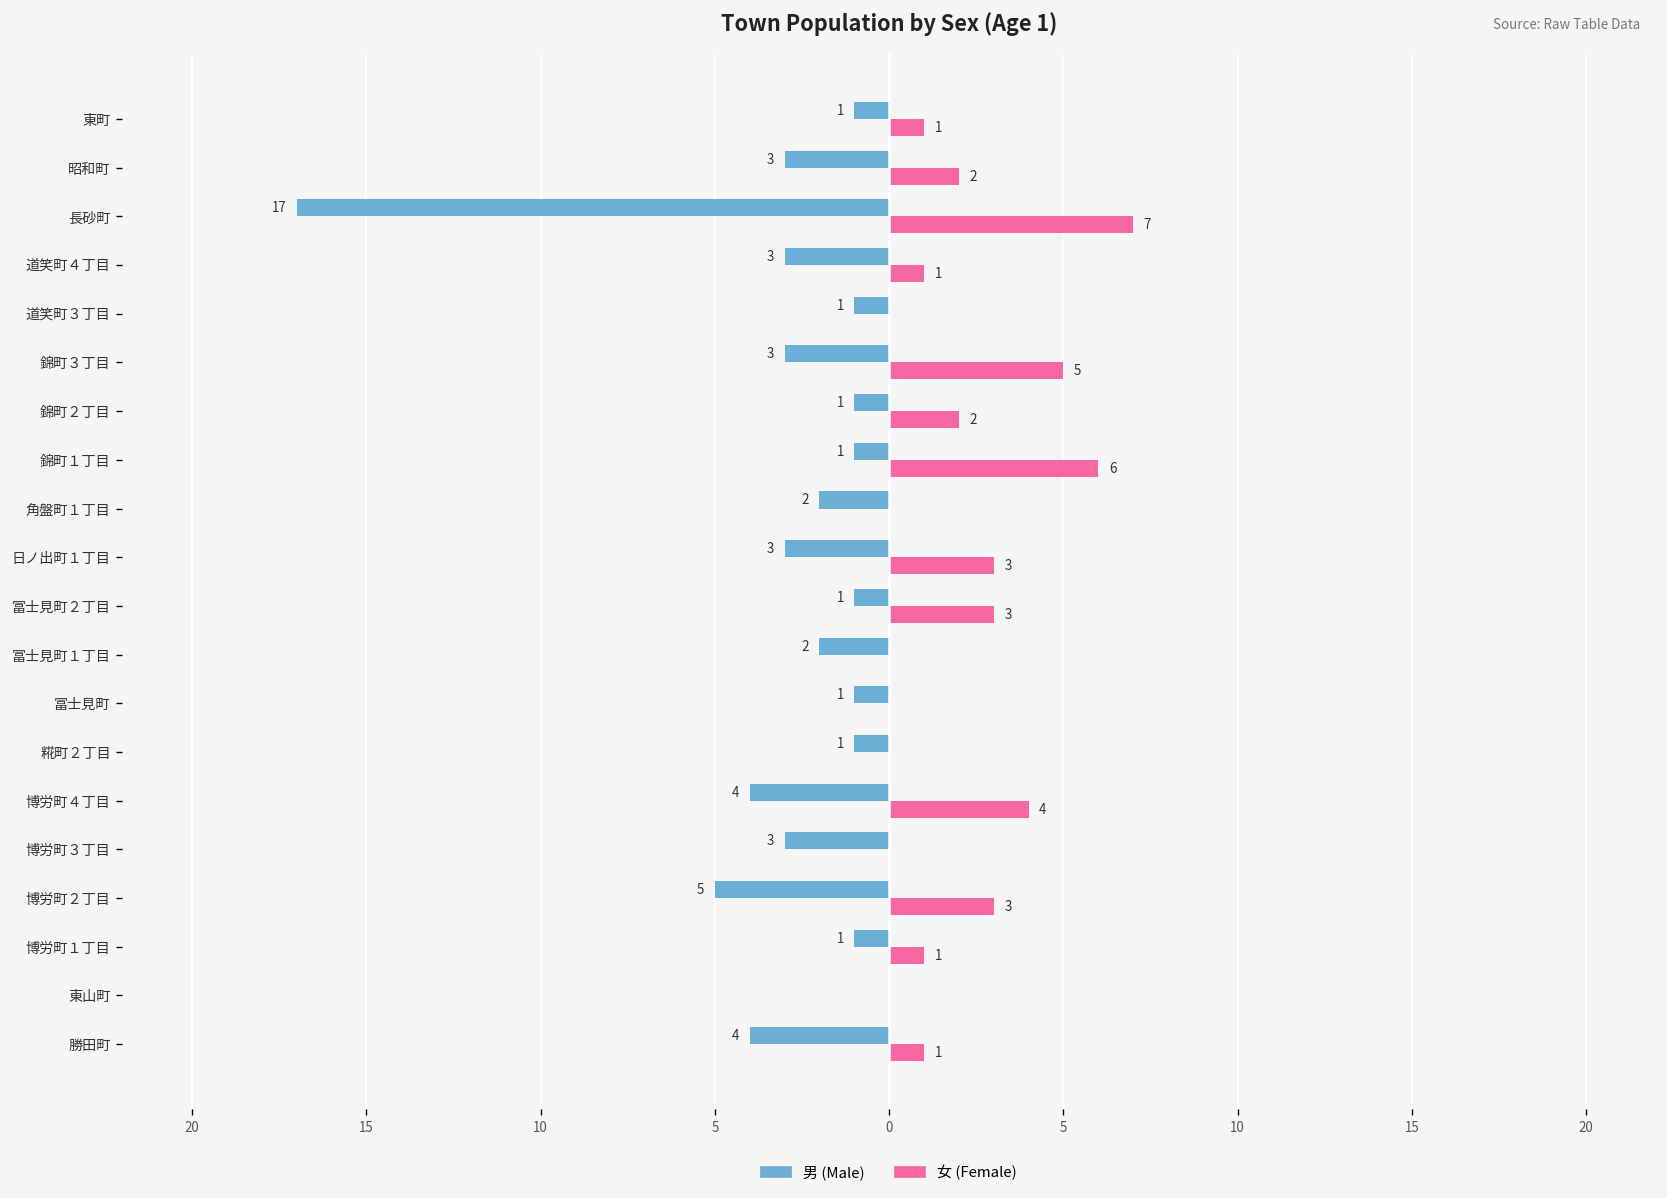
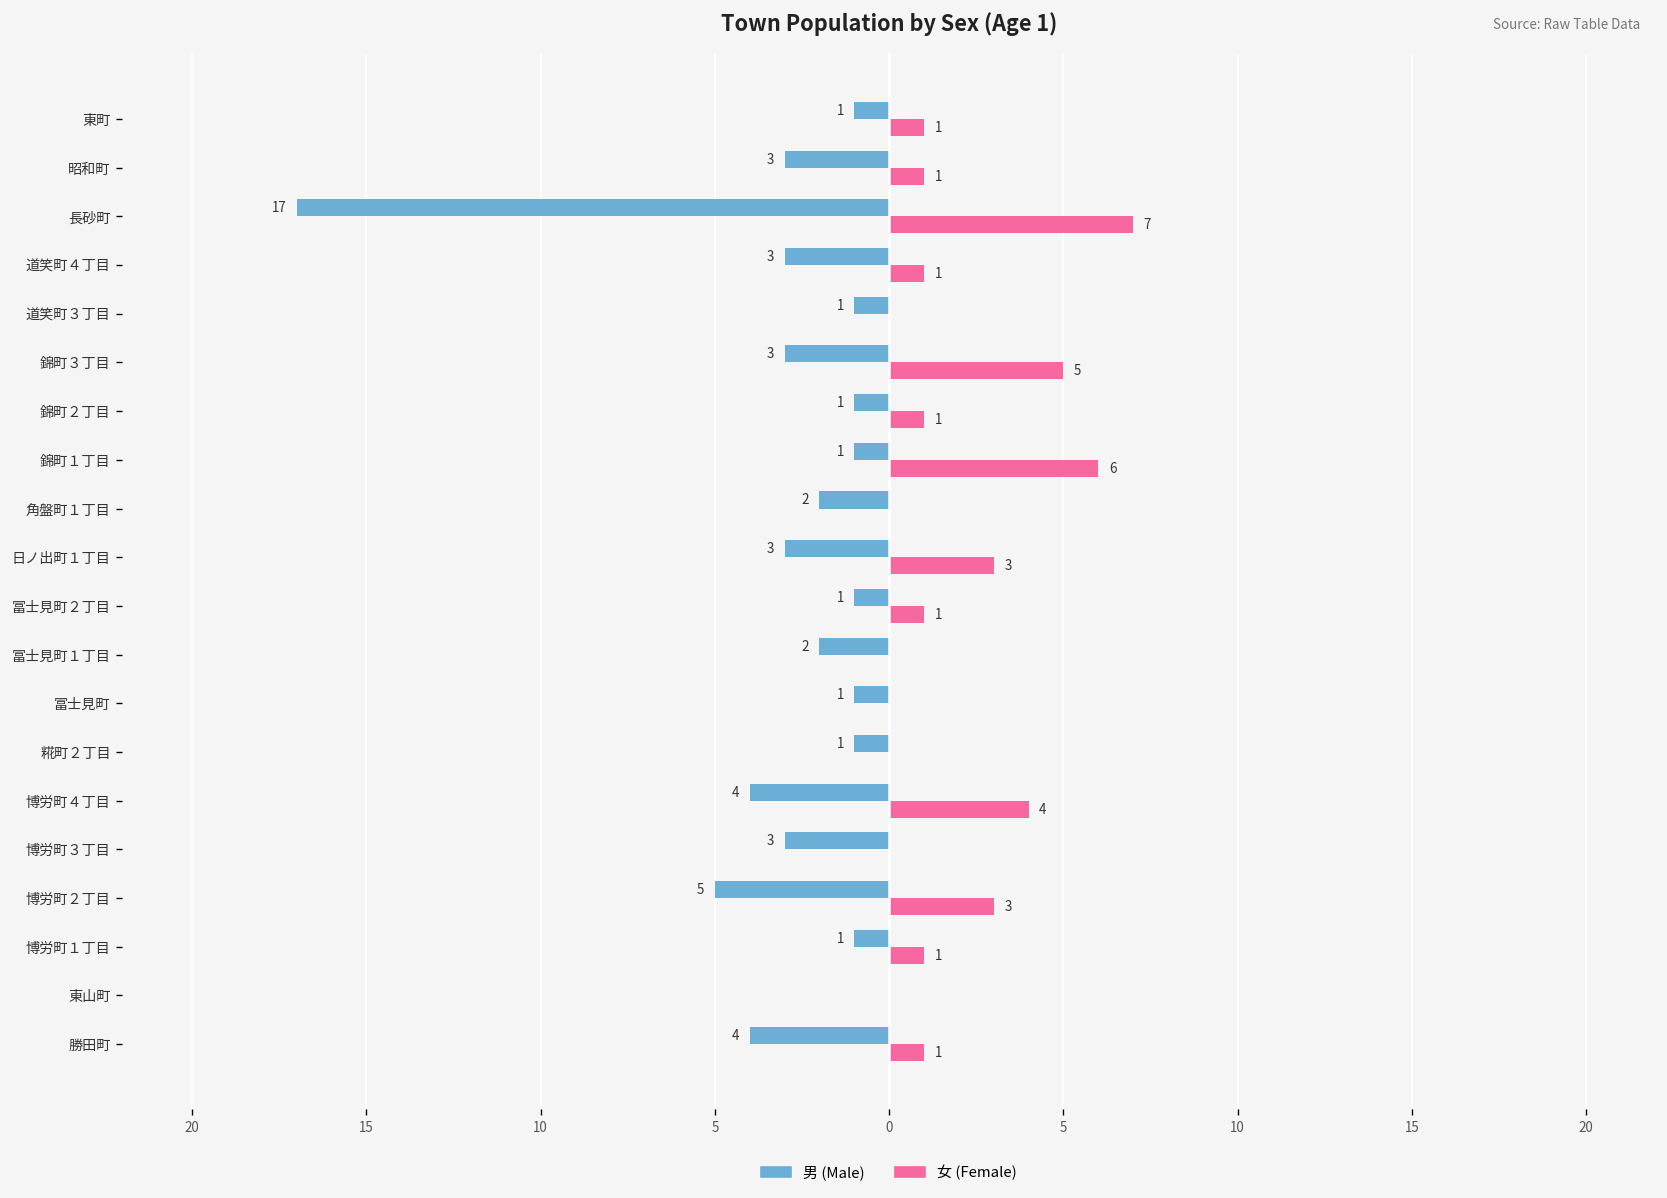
女 (Female), 昭和町: 2 -> 1
女 (Female), 錦町２丁目: 2 -> 1
女 (Female), 冨士見町２丁目: 3 -> 1
